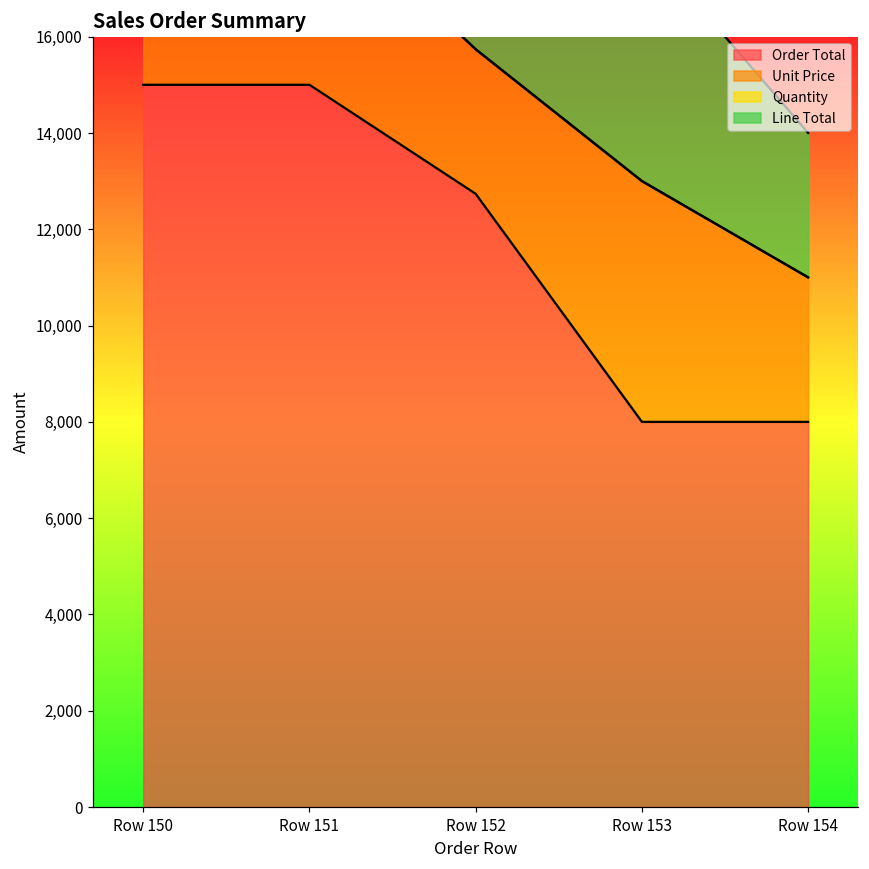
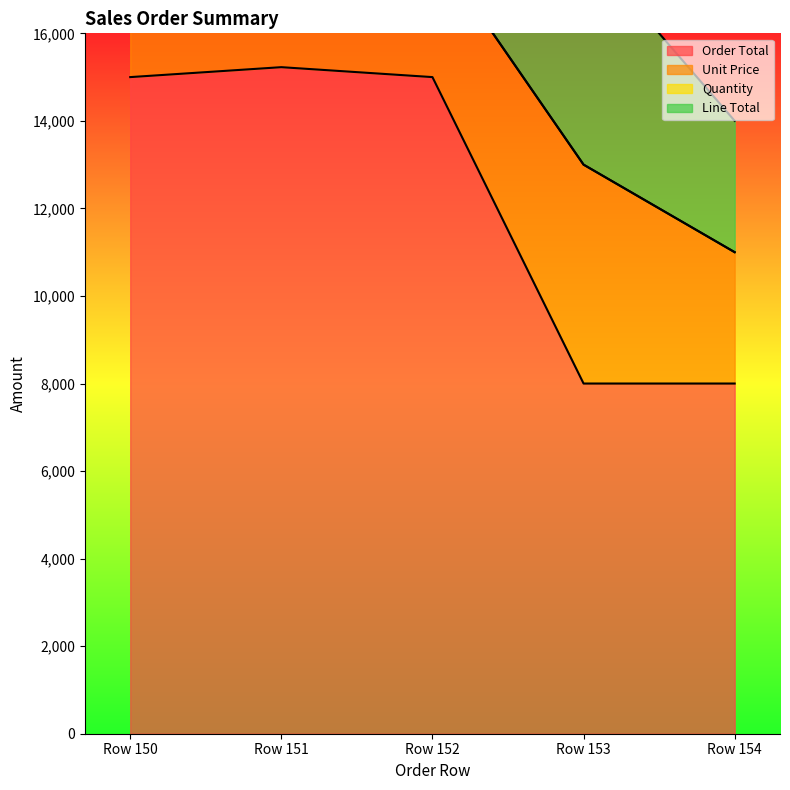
Order Total, Row 151: 15,000 -> 15,200
Order Total, Row 152: 12,700 -> 15,000
